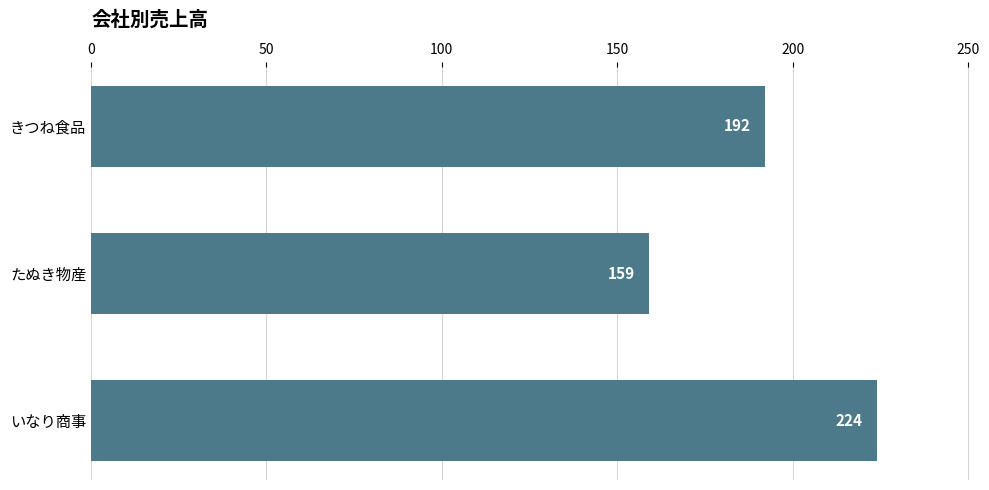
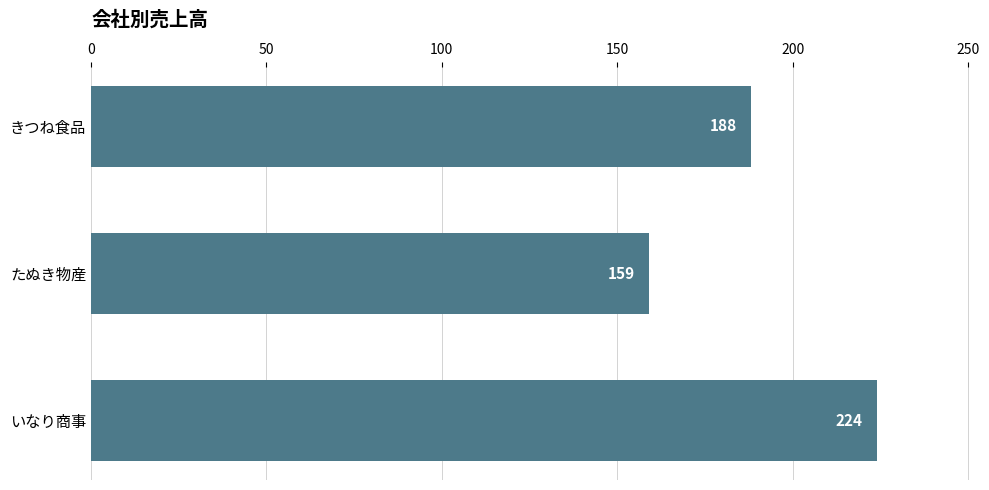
きつね食品: 192 -> 188
